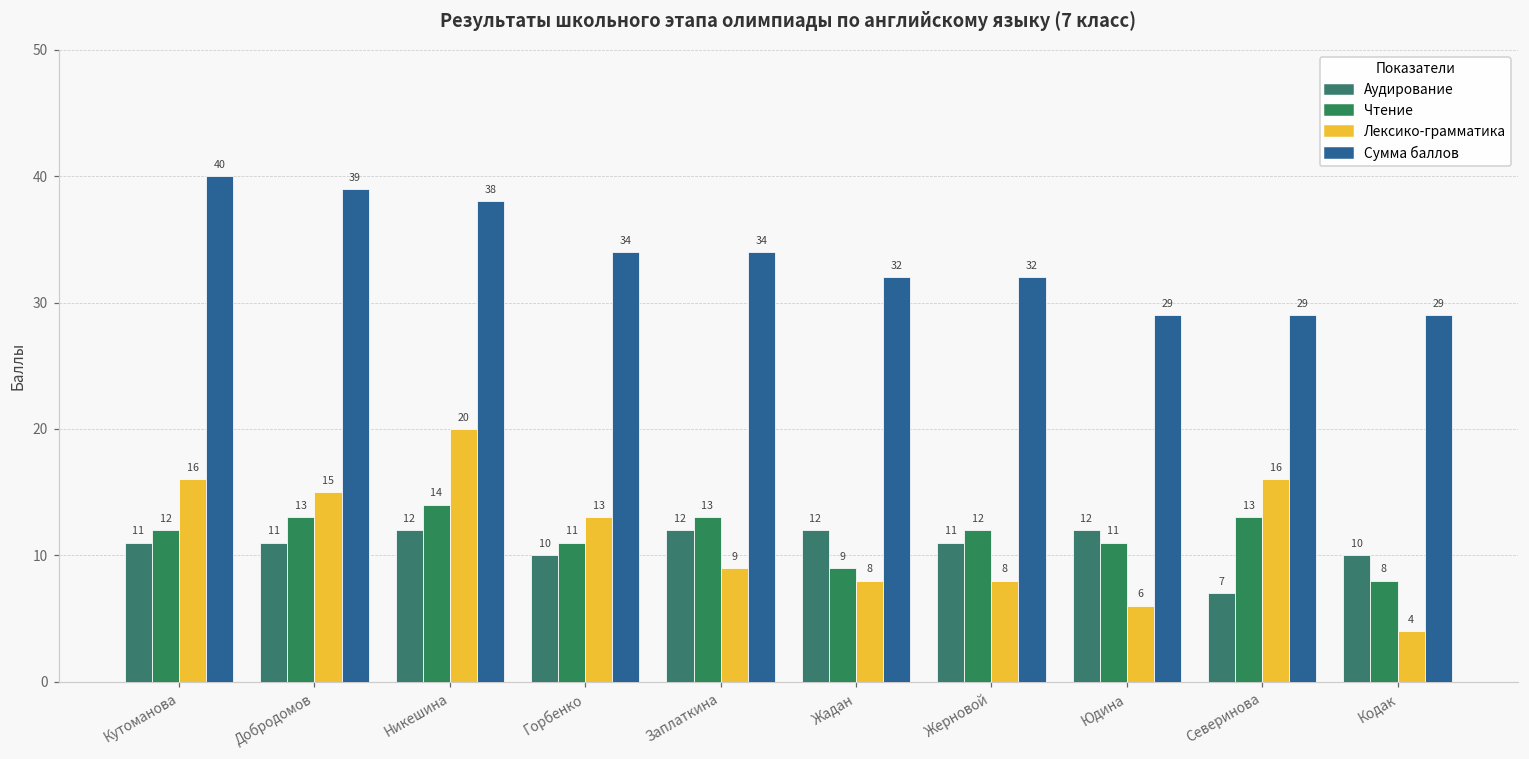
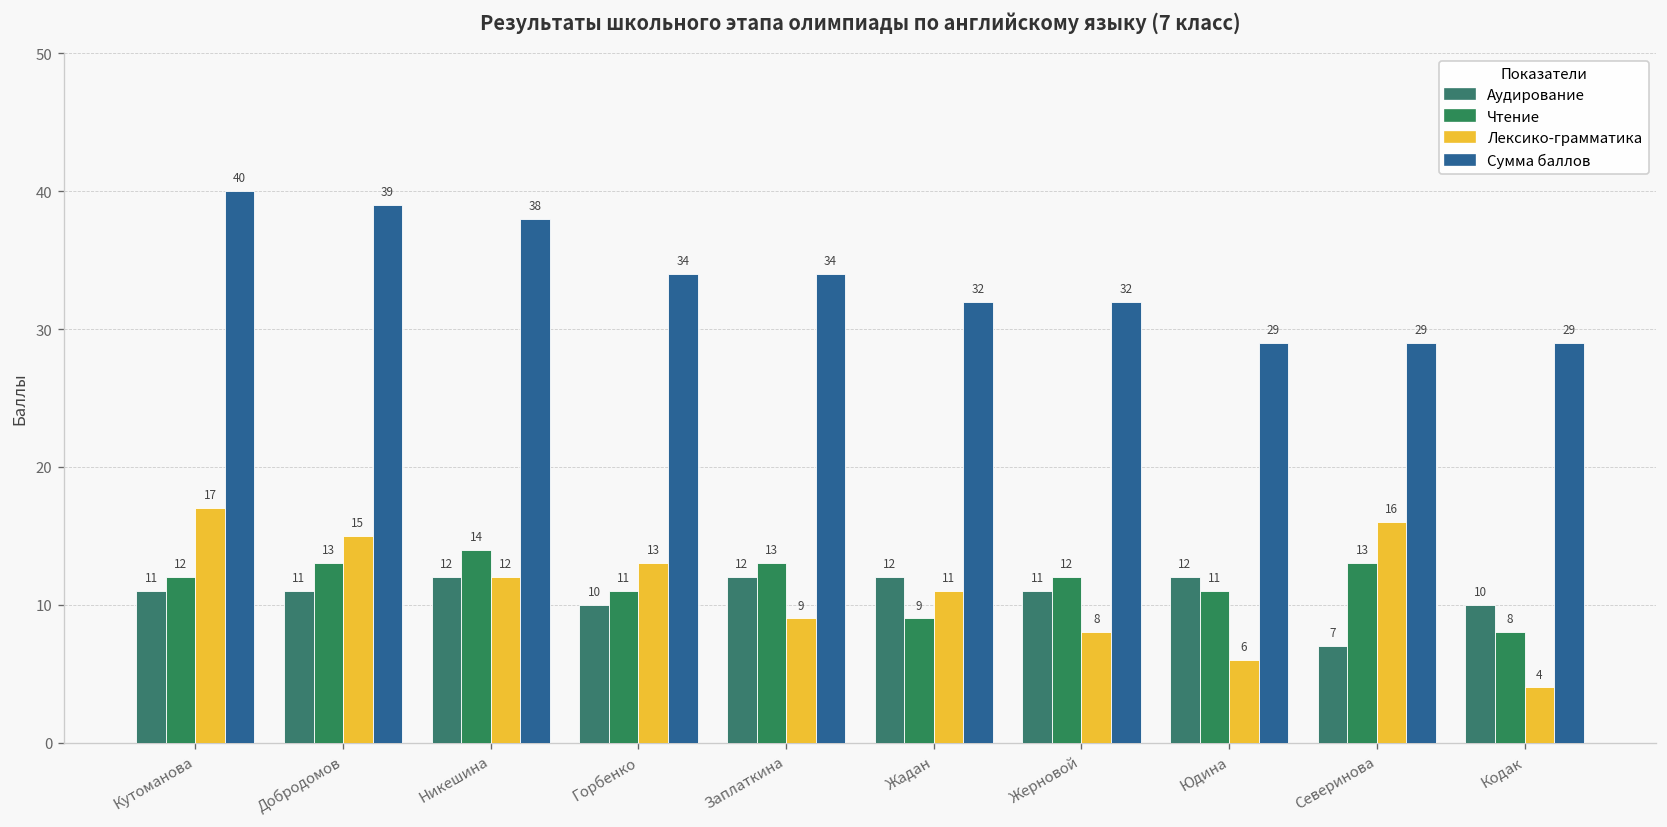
Лексико-грамматика, Кутоманова: 16 -> 17
Лексико-грамматика, Никешина: 20 -> 12
Лексико-грамматика, Жадан: 8 -> 11
